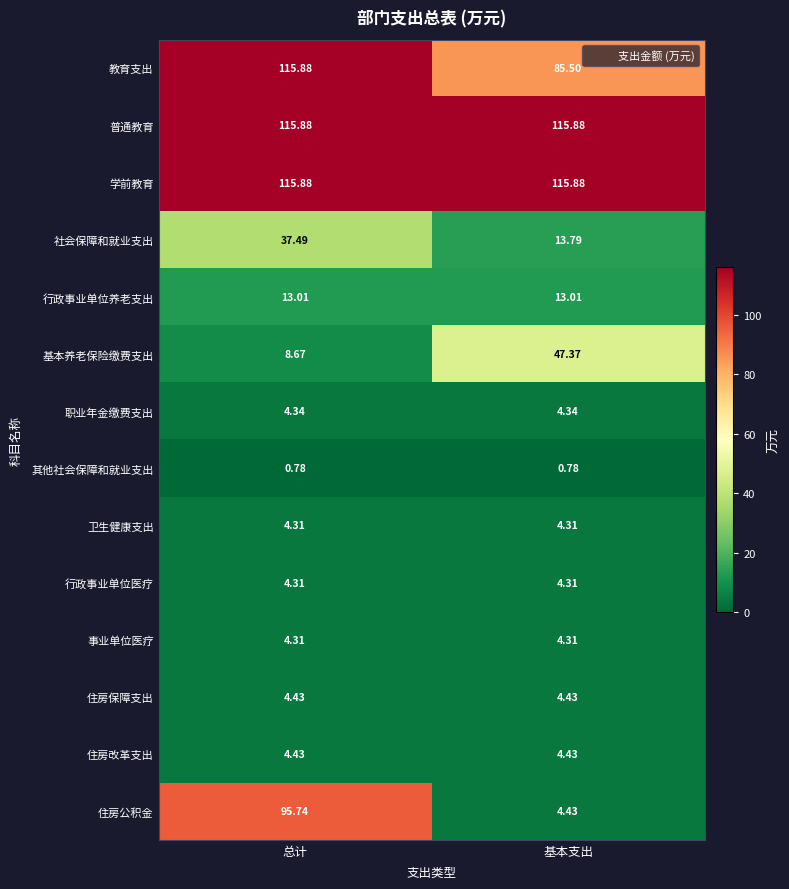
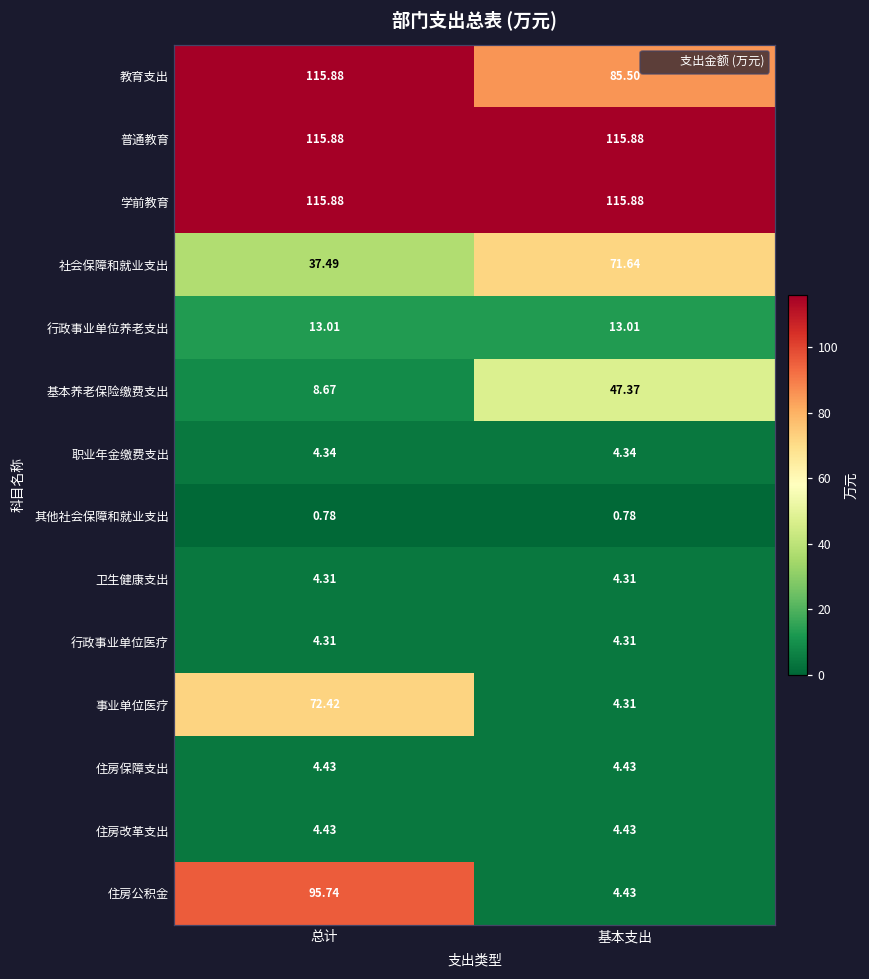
社会保障和就业支出, 基本支出: 13.79 -> 71.64
事业单位医疗, 总计: 4.31 -> 72.42
